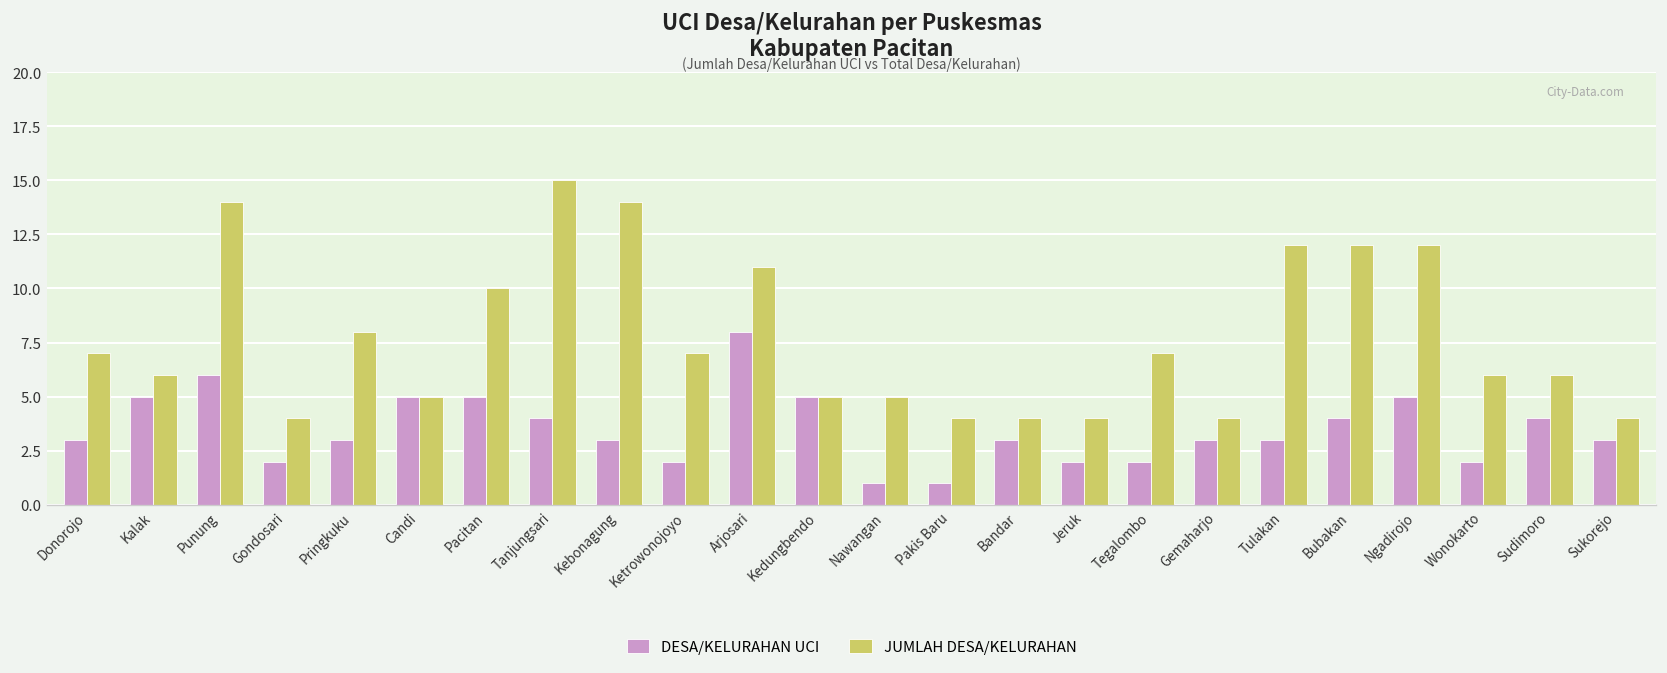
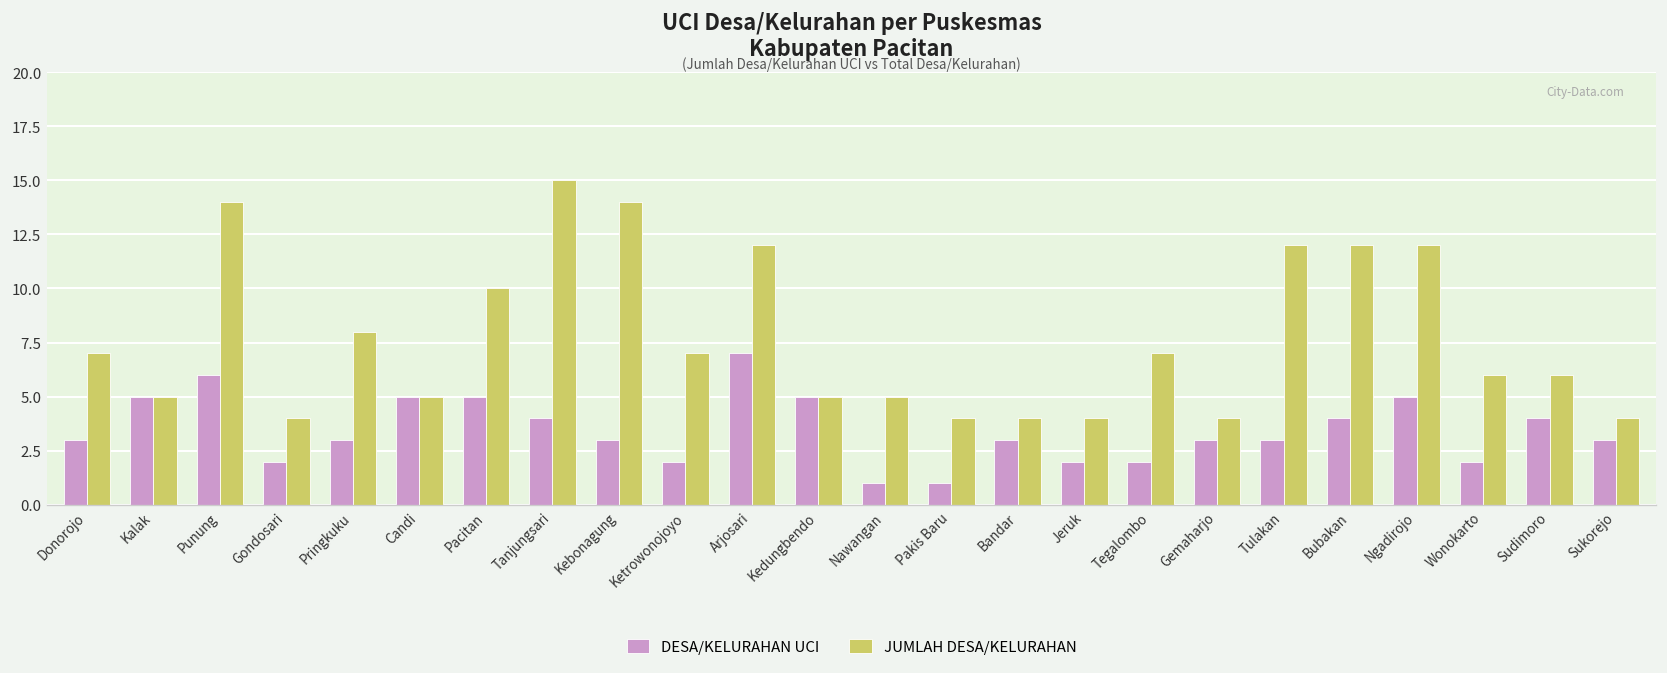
JUMLAH DESA/KELURAHAN, Kalak: 6 -> 5
DESA/KELURAHAN UCI, Arjosari: 8 -> 7
JUMLAH DESA/KELURAHAN, Arjosari: 11 -> 12
